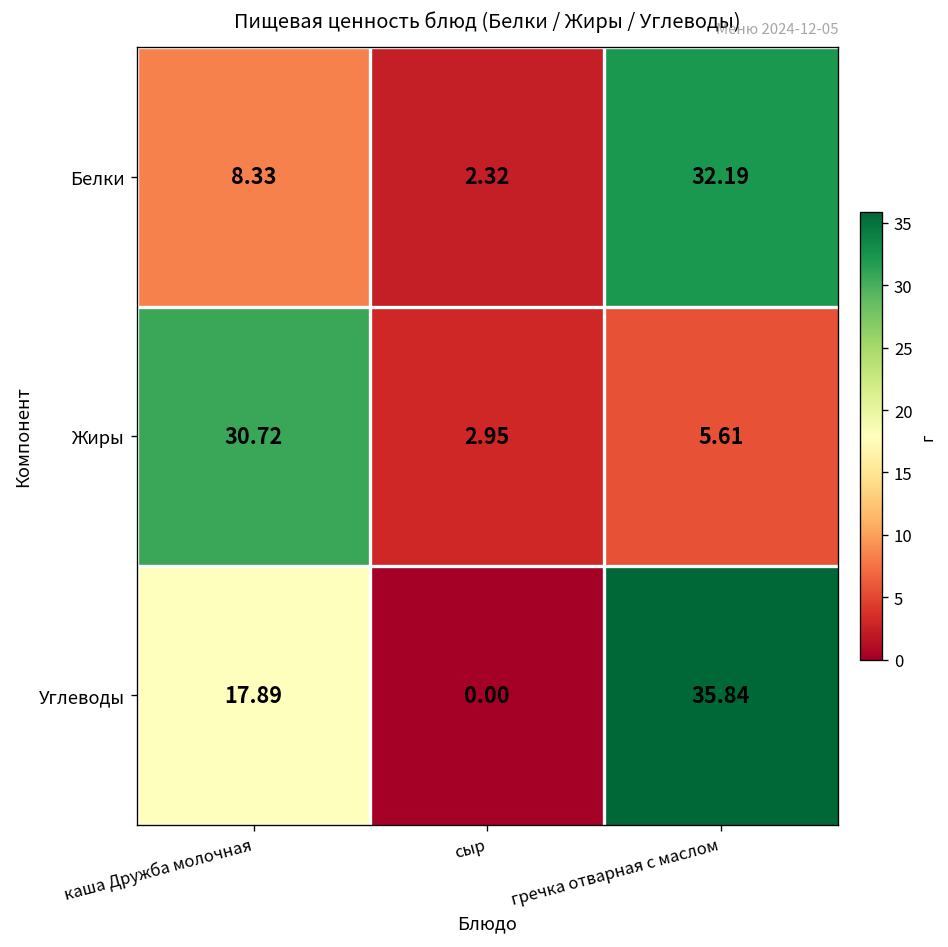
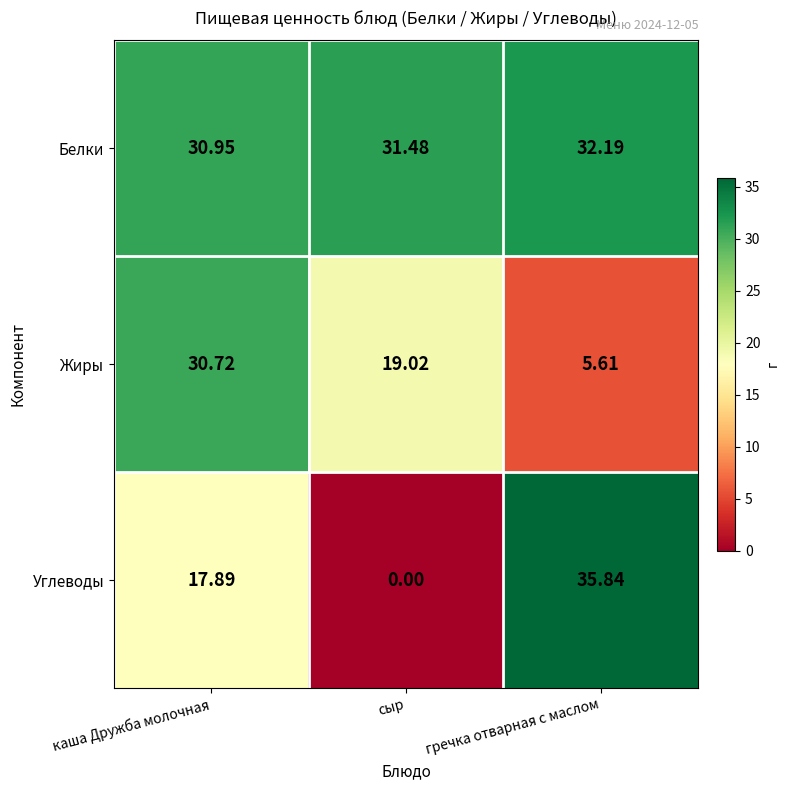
Белки, каша Дружба молочная: 8.33 -> 30.95
Белки, сыр: 2.32 -> 31.48
Жиры, сыр: 2.95 -> 19.02
